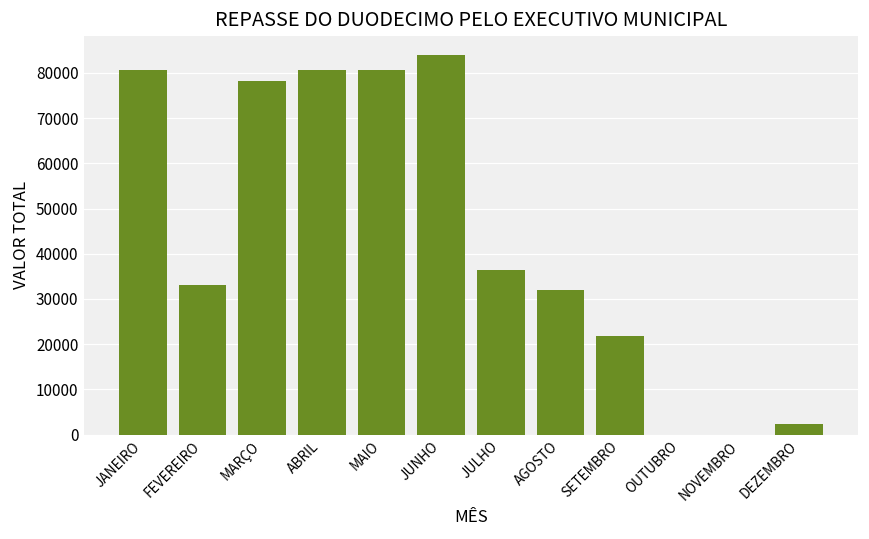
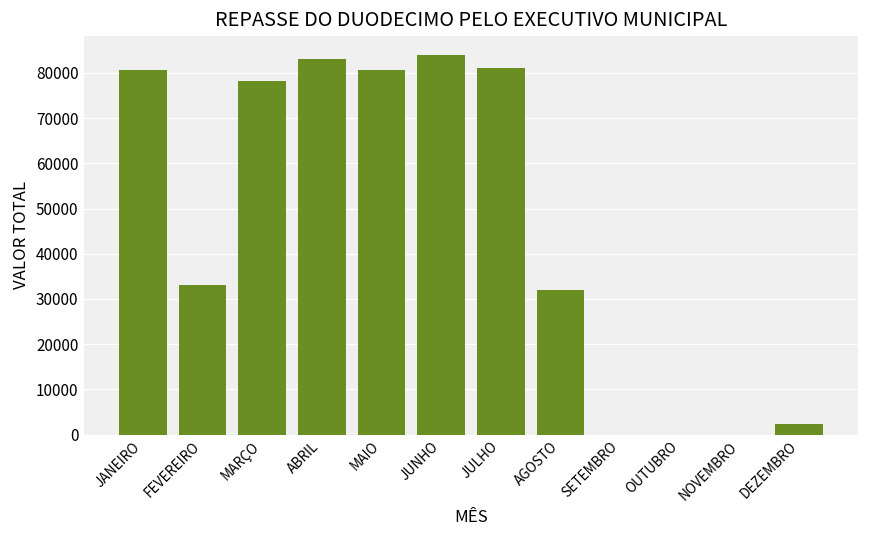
ABRIL: 81000 -> 83000
JULHO: 36000 -> 81000
SETEMBRO: 22000 -> 0
